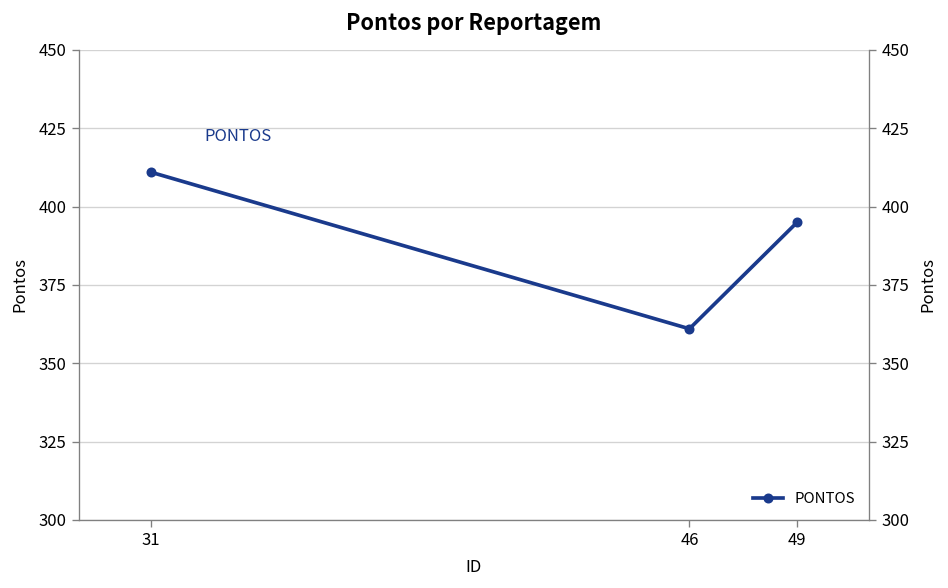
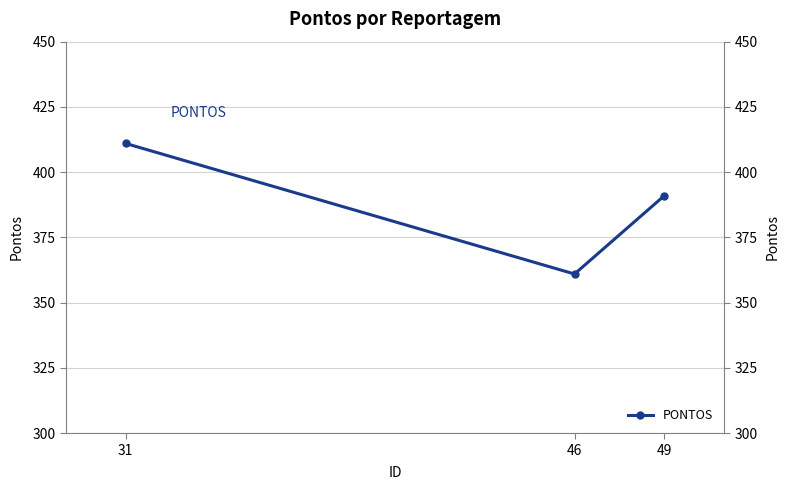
49: 395 -> 391
